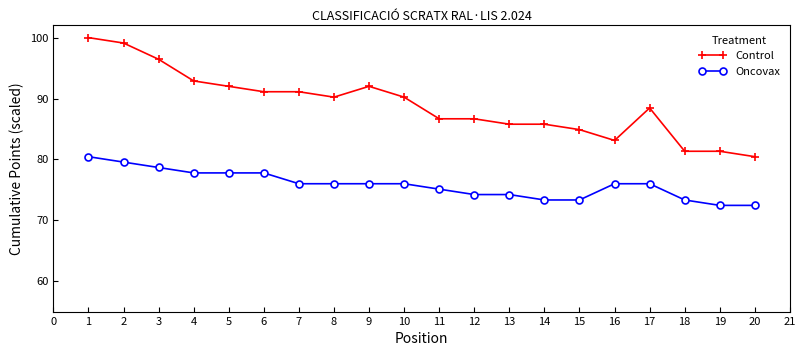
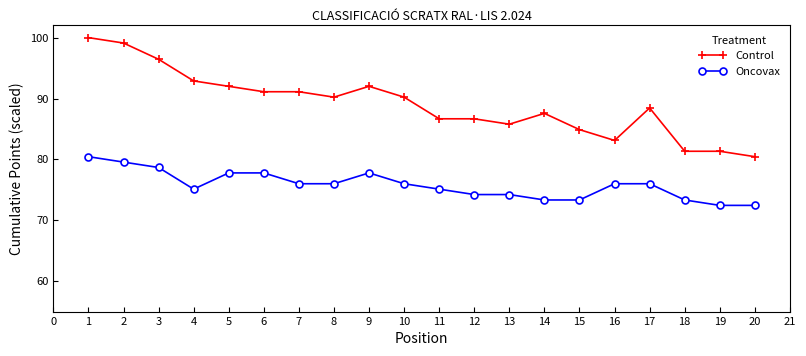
Oncovax, 4: 78 -> 75
Oncovax, 9: 76 -> 78
Control, 14: 86 -> 88
